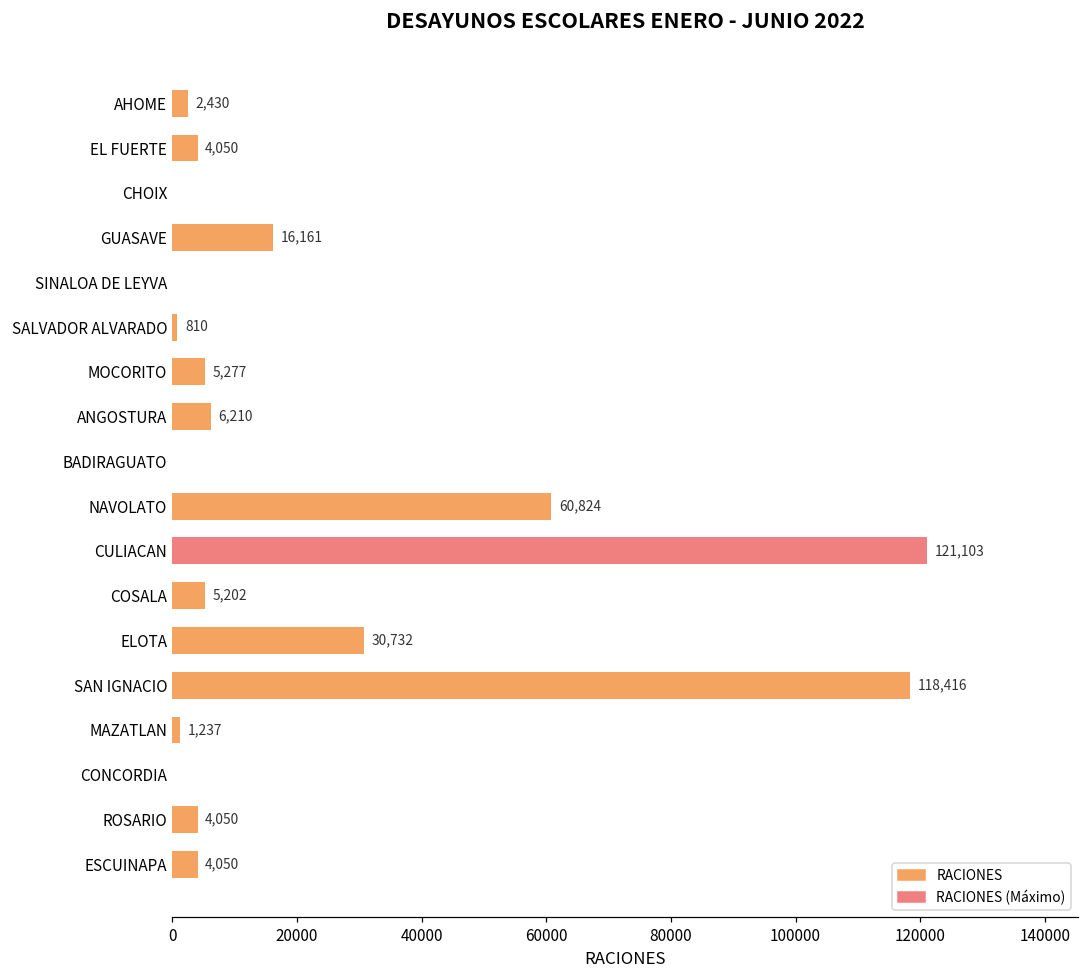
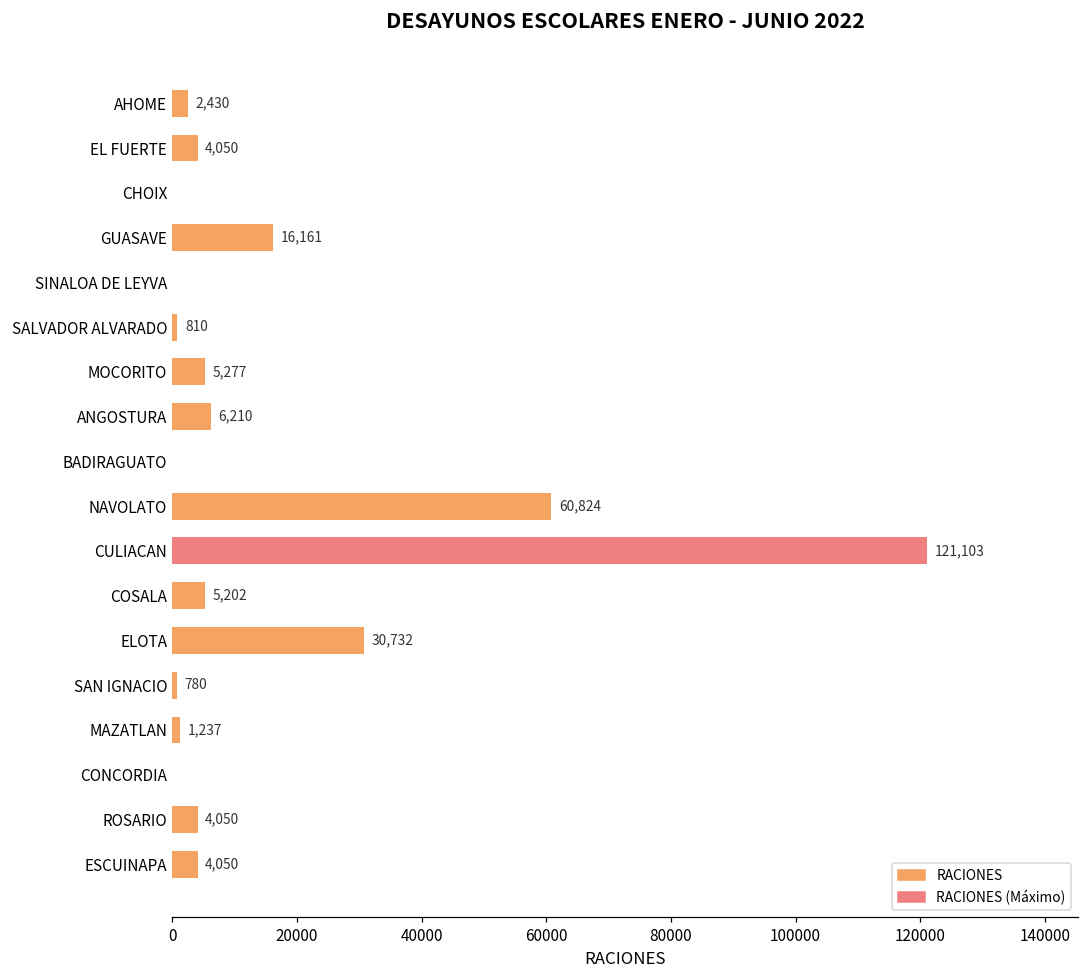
SAN IGNACIO: 118,416 -> 780
